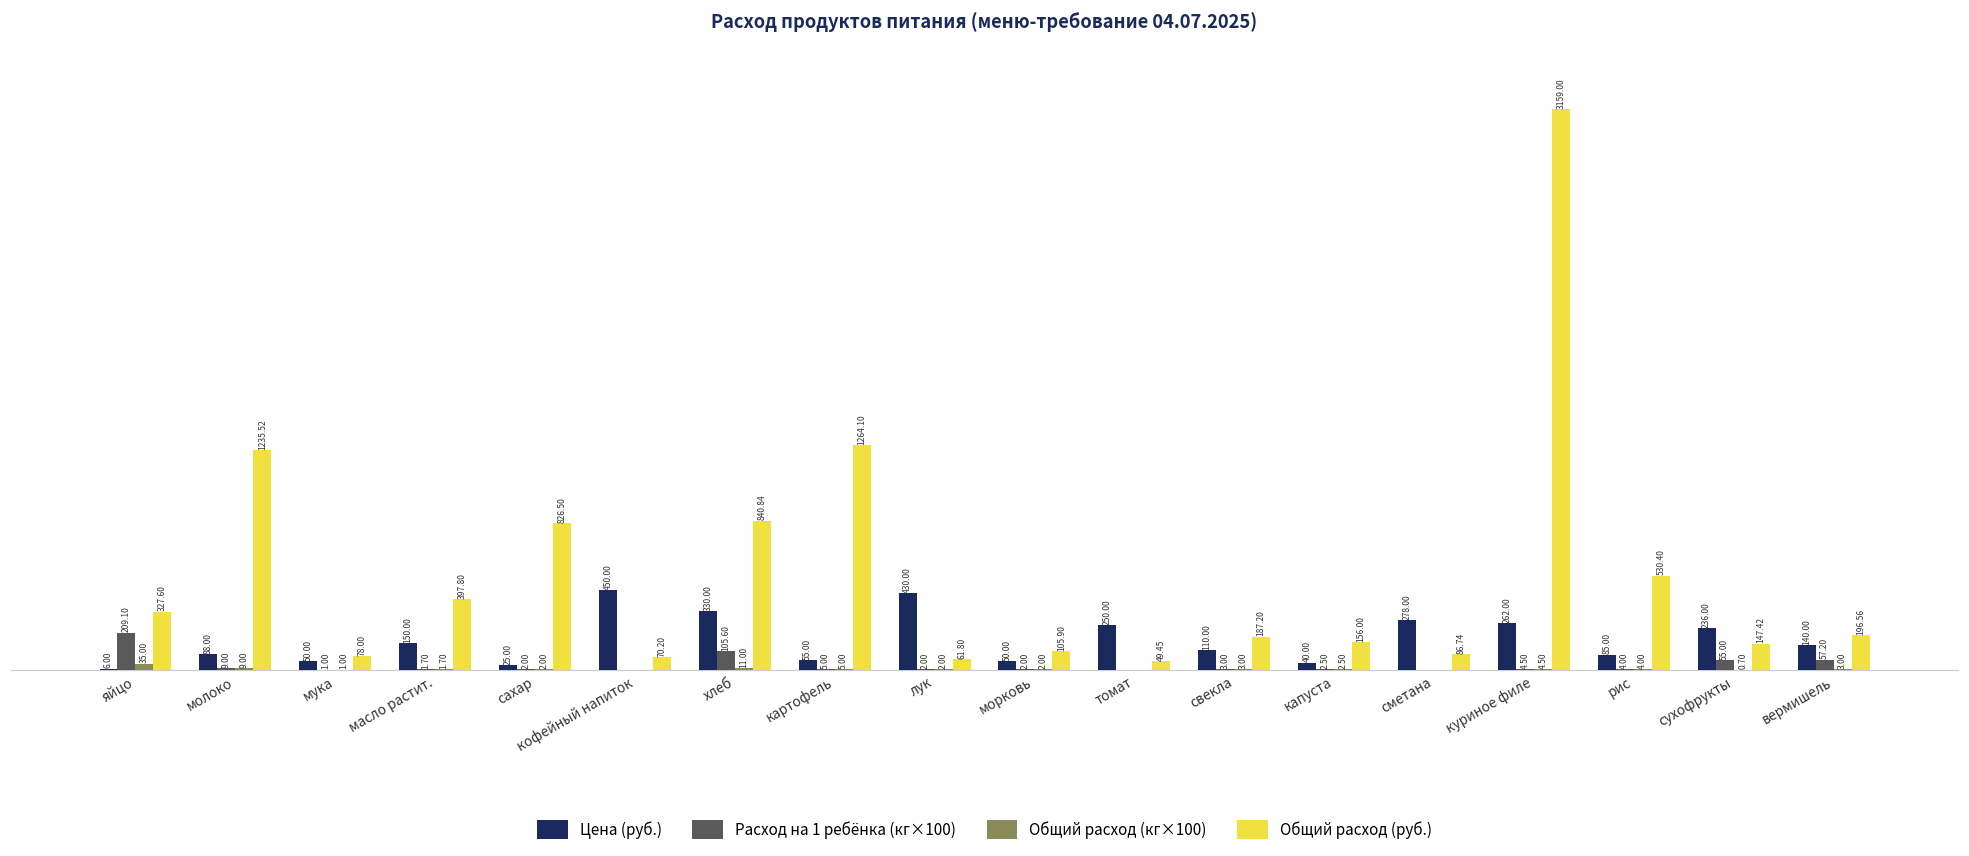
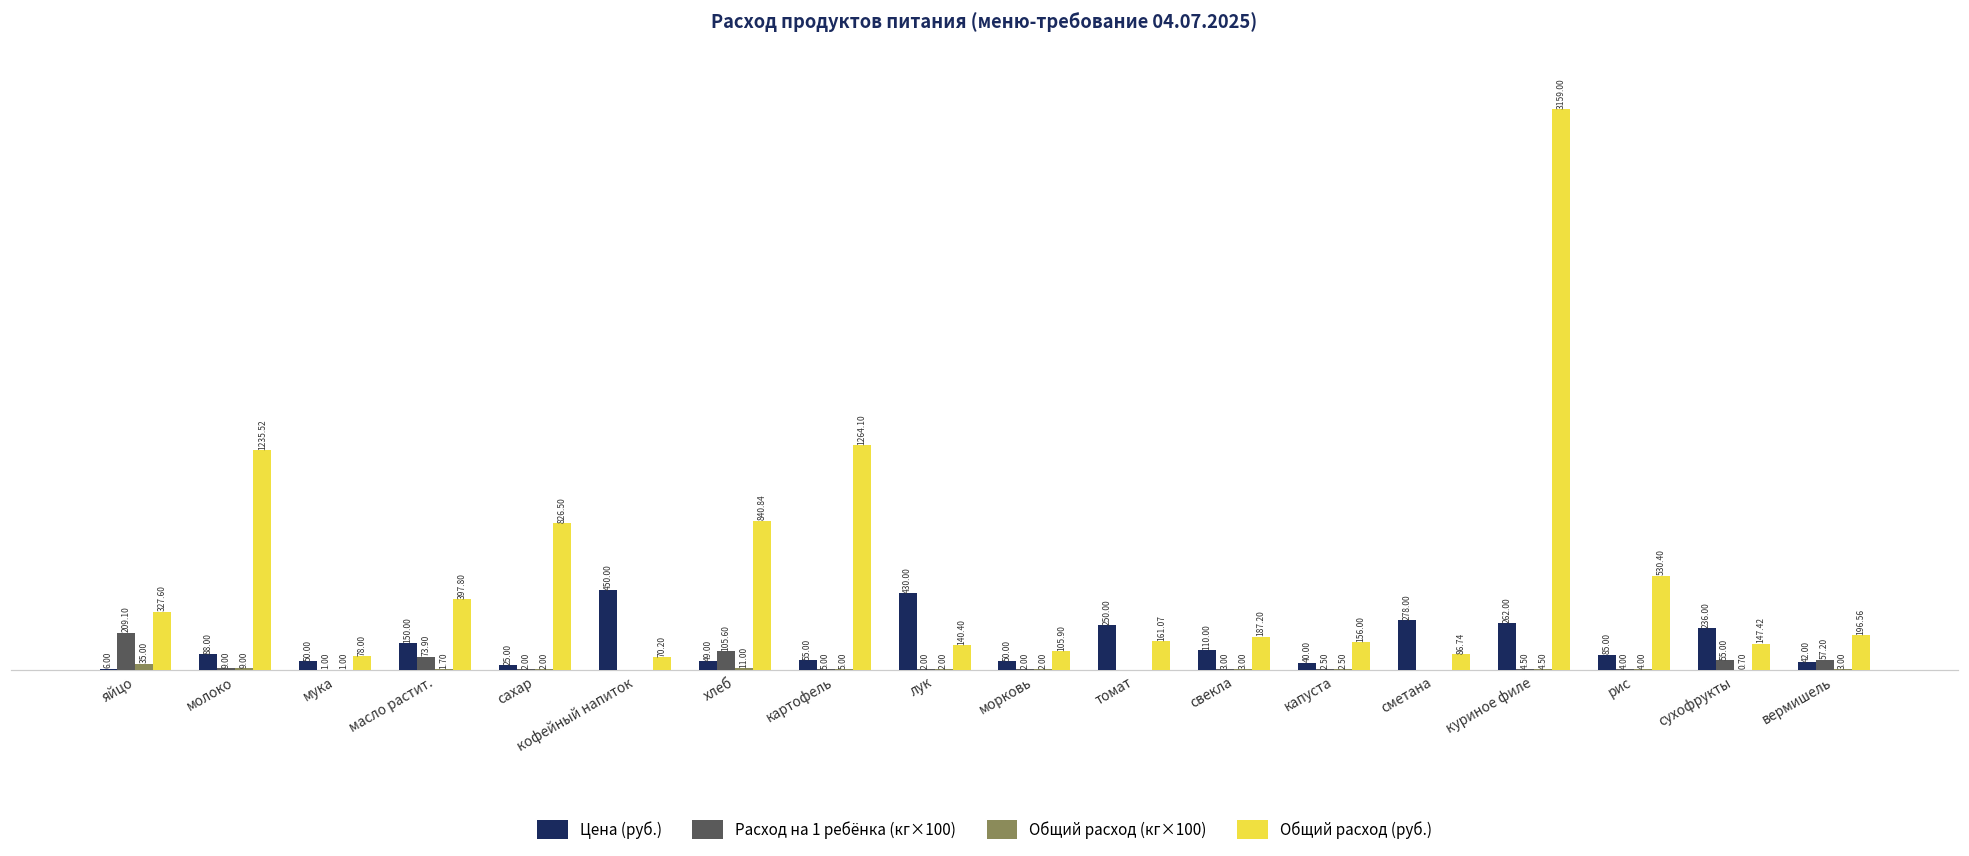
Расход на 1 ребёнка (кг×100), масло растит.: 1.70 -> 73.90
Цена (руб.), хлеб: 330.00 -> 49.00
Общий расход (руб.), лук: 61.80 -> 140.40
Общий расход (руб.), томат: 49.45 -> 161.07
Цена (руб.), вермишель: 140.00 -> 42.00
